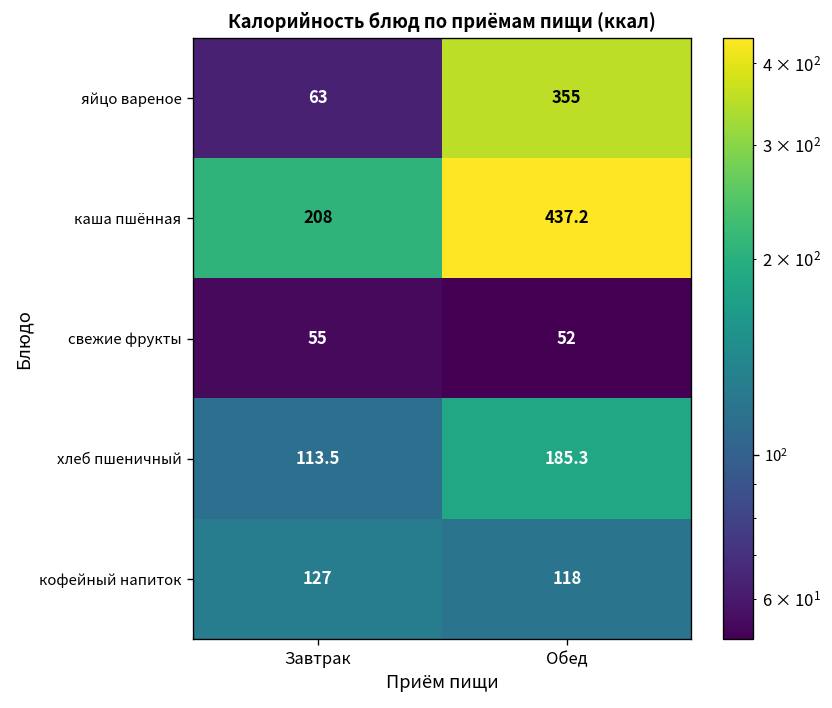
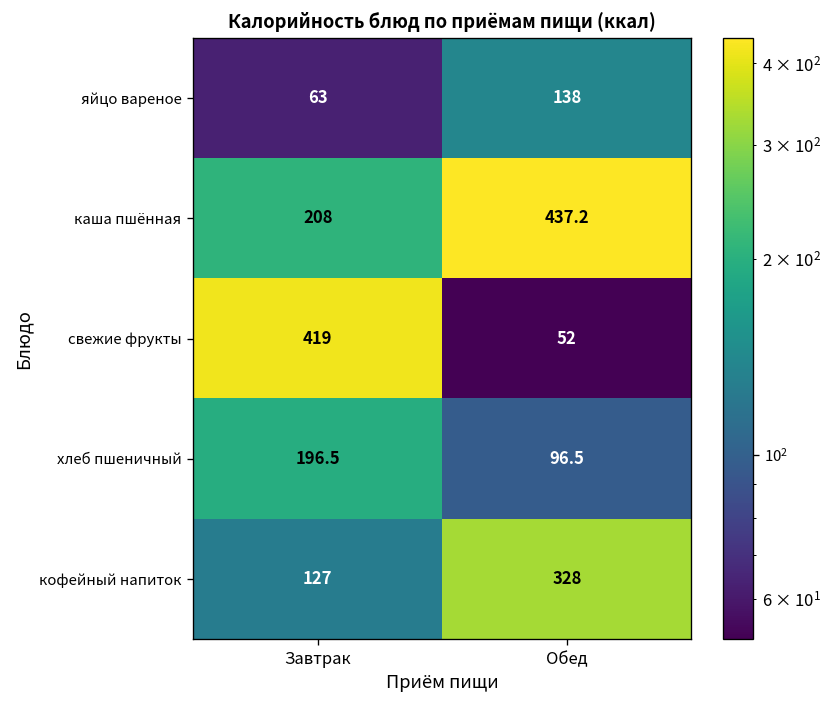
яйцо вареное, Обед: 355 -> 138
свежие фрукты, Завтрак: 55 -> 419
хлеб пшеничный, Завтрак: 113.5 -> 196.5
хлеб пшеничный, Обед: 185.3 -> 96.5
кофейный напиток, Обед: 118 -> 328
